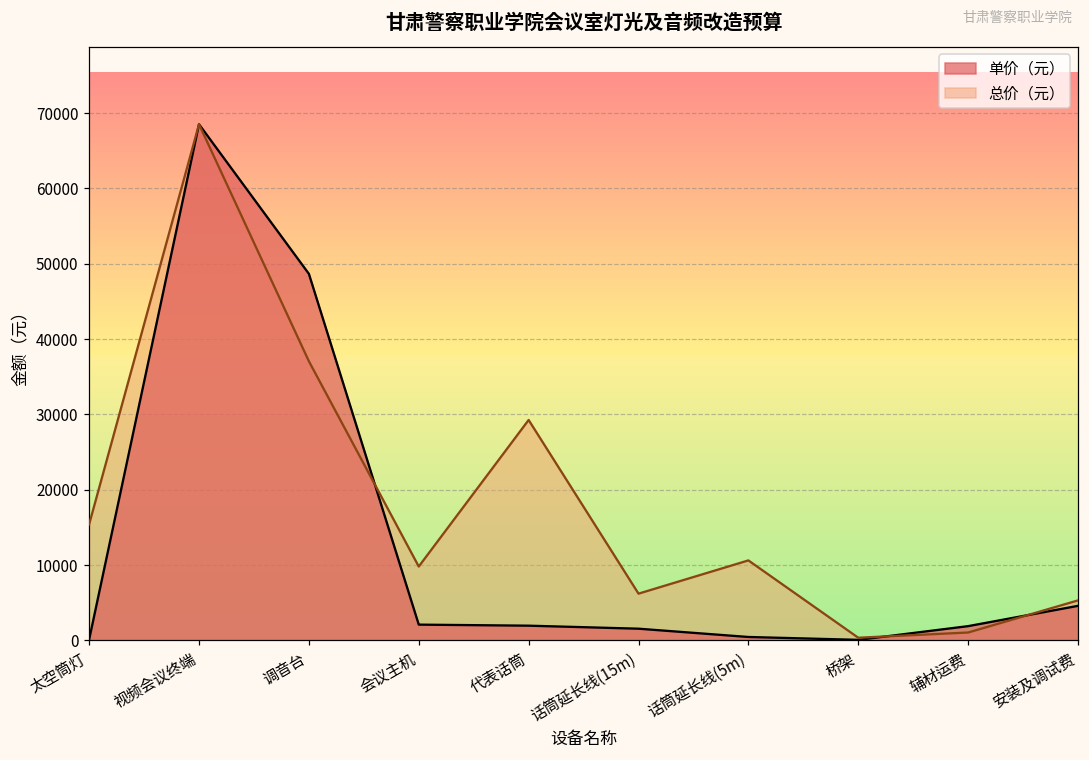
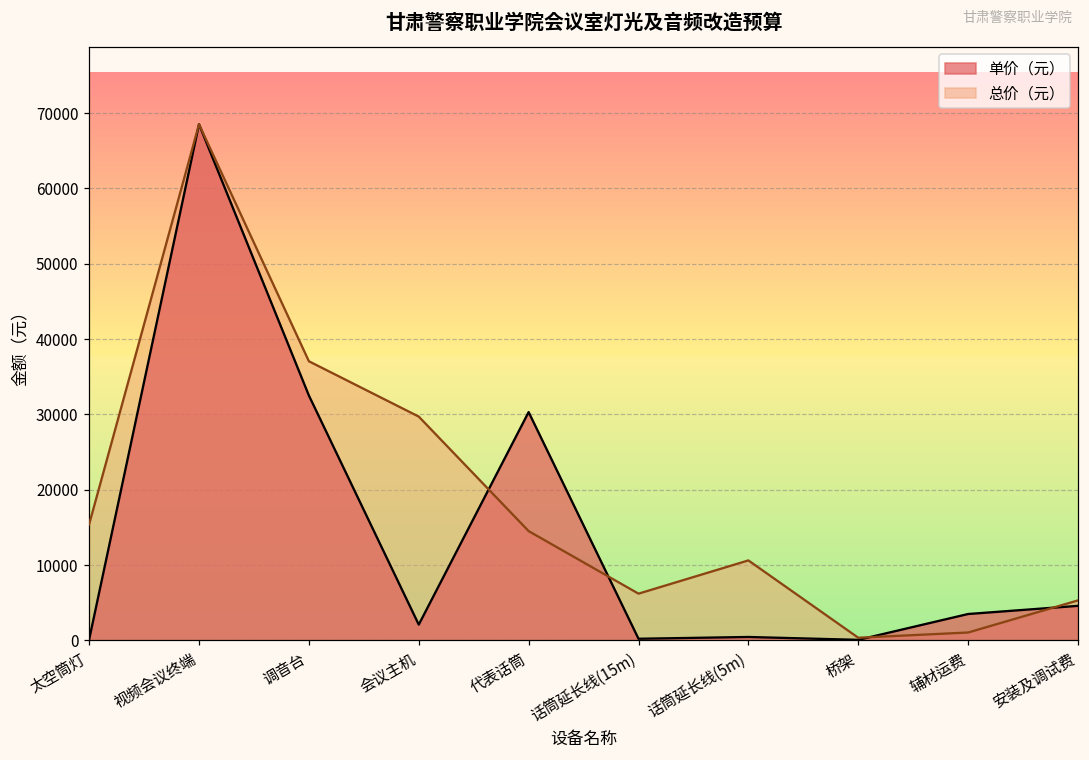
单价（元）, 调音台: 49000 -> 33000
总价（元）, 会议主机: 10000 -> 30000
单价（元）, 代表话筒: 2000 -> 30000
总价（元）, 代表话筒: 29000 -> 15000
单价（元）, 话筒延长线(15m): 2000 -> 0
单价（元）, 辅材运费: 2000 -> 4000
